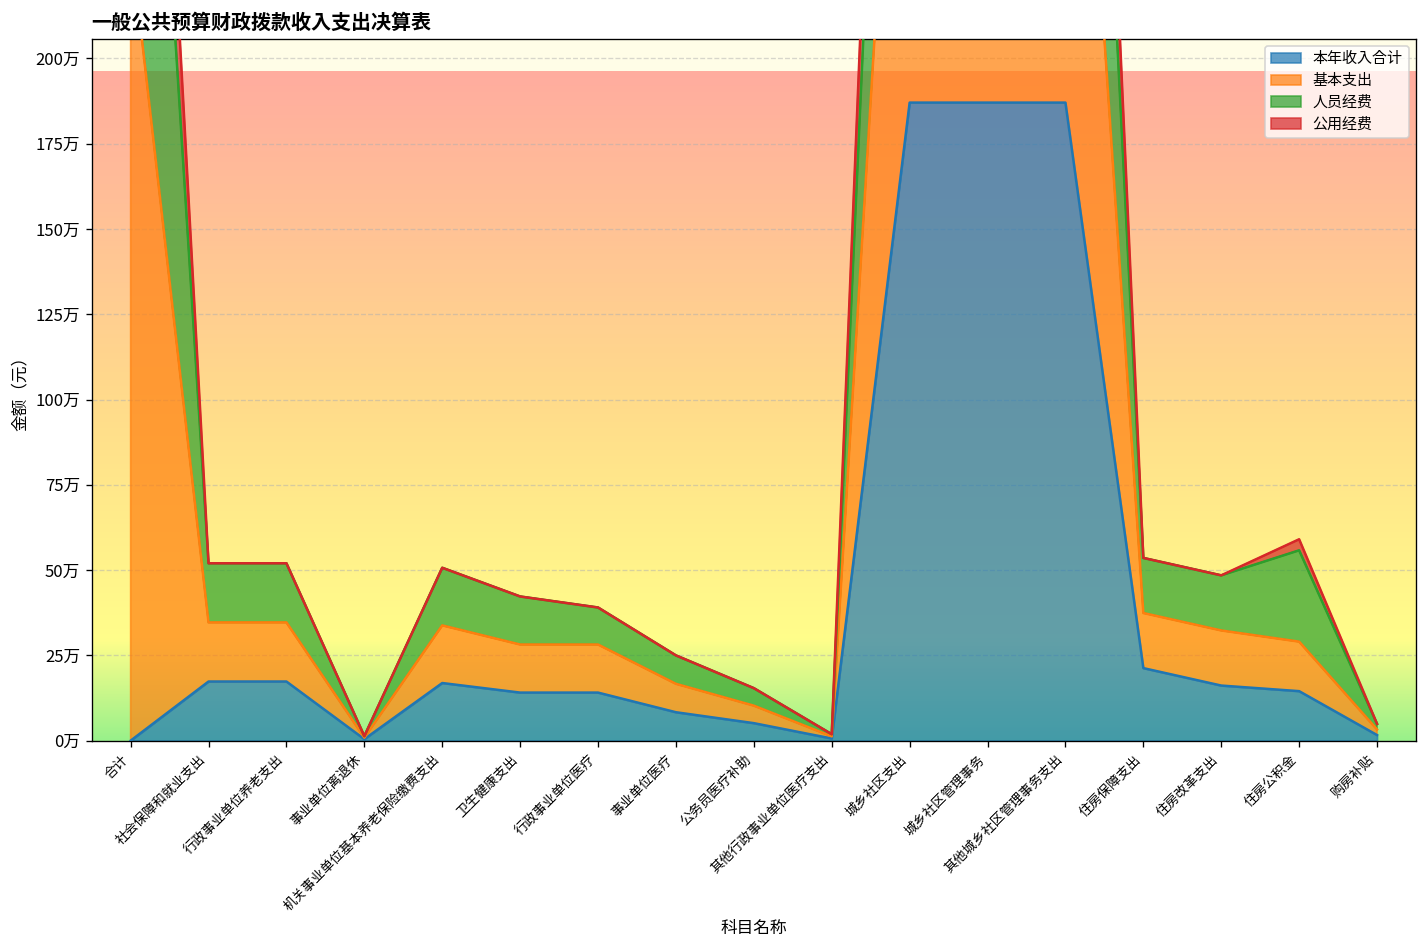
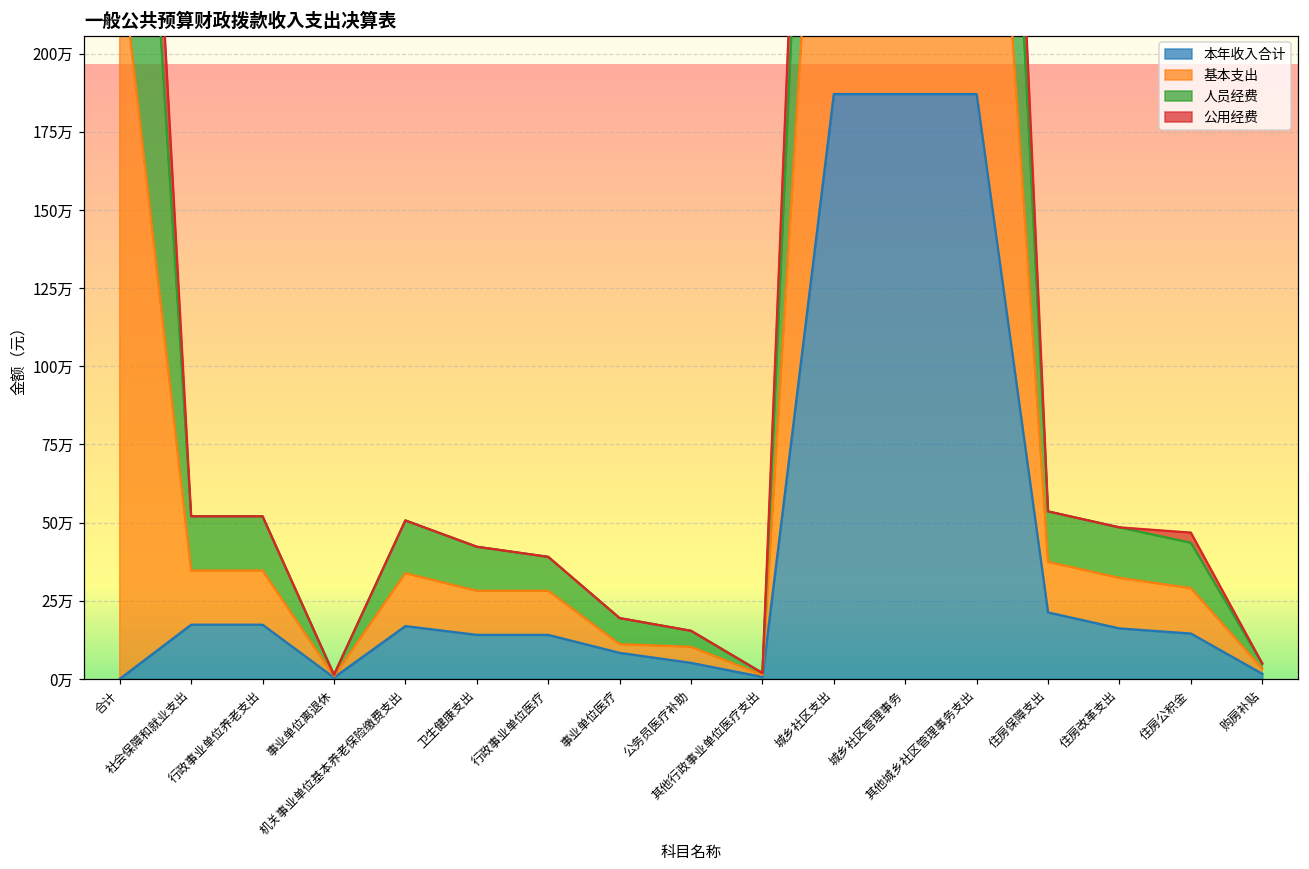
基本支出, 事业单位医疗: 8万 -> 3万
人员经费, 住房公积金: 27万 -> 15万
